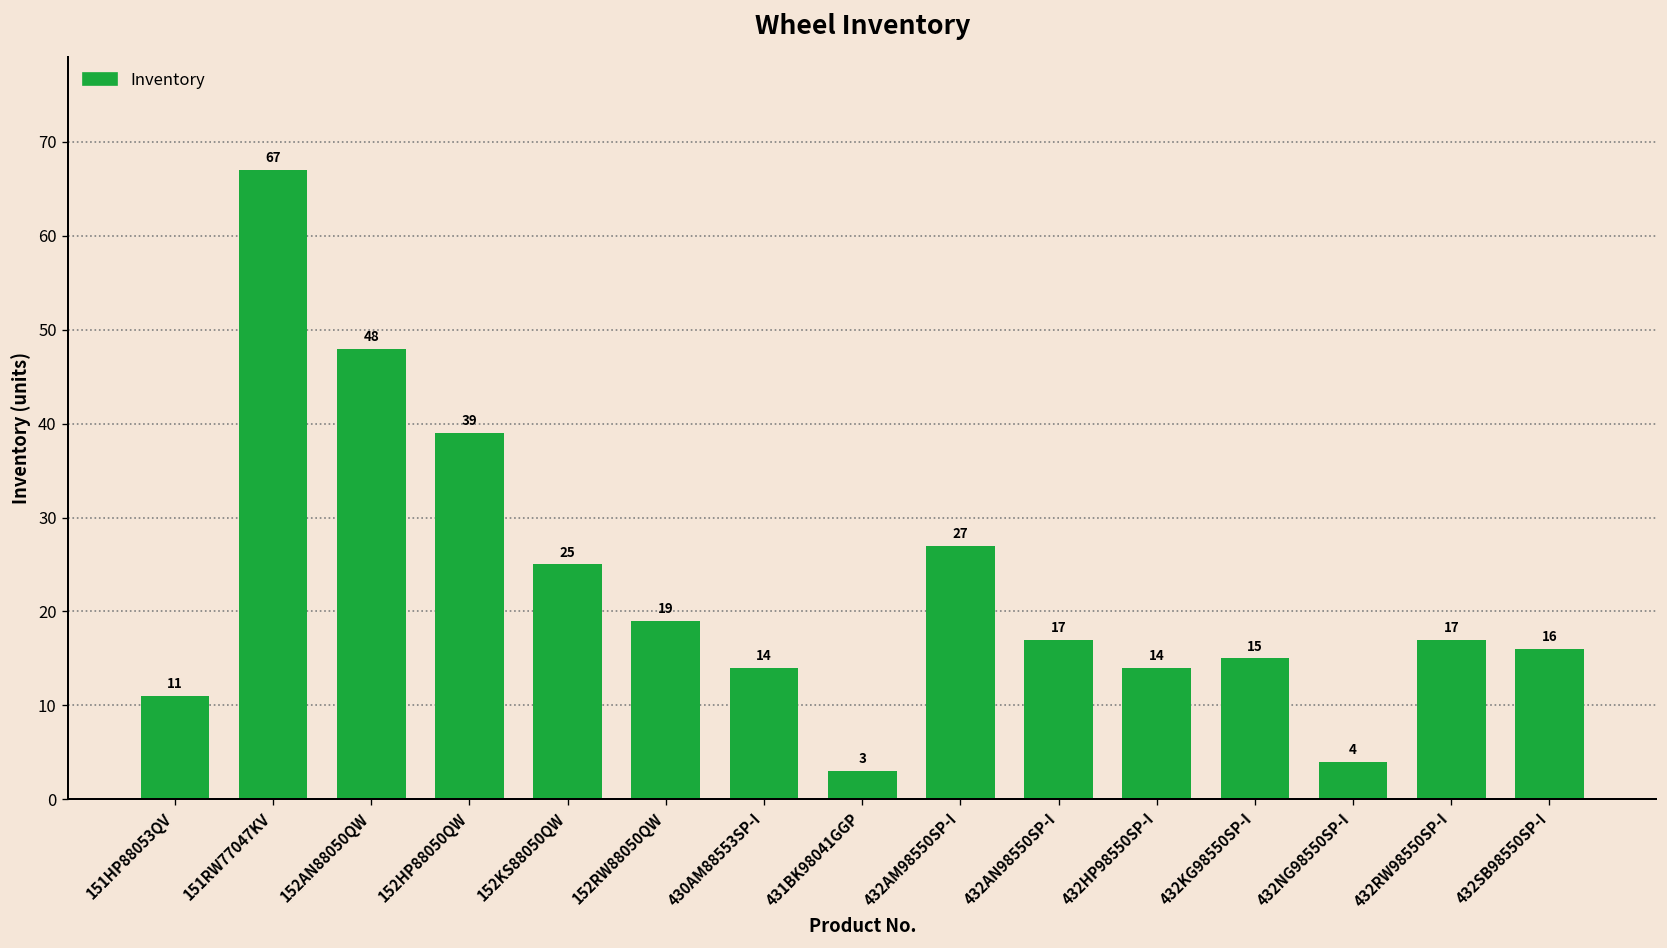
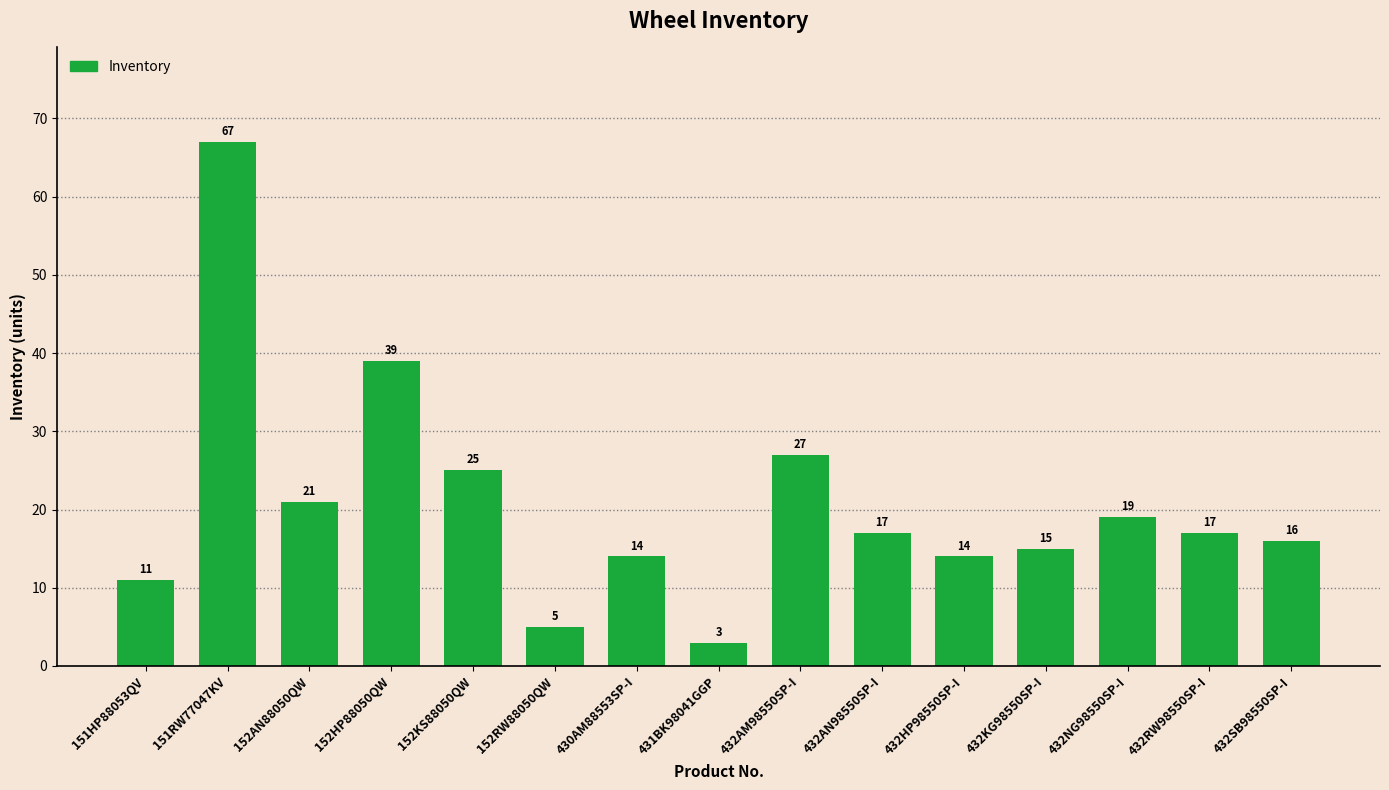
152AN88050QW: 48 -> 21
152RW88050QW: 19 -> 5
432NG98550SP-I: 4 -> 19
